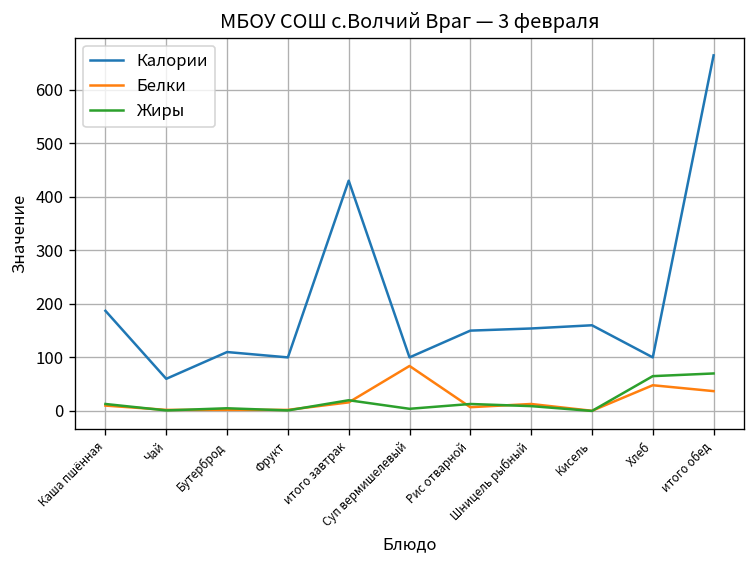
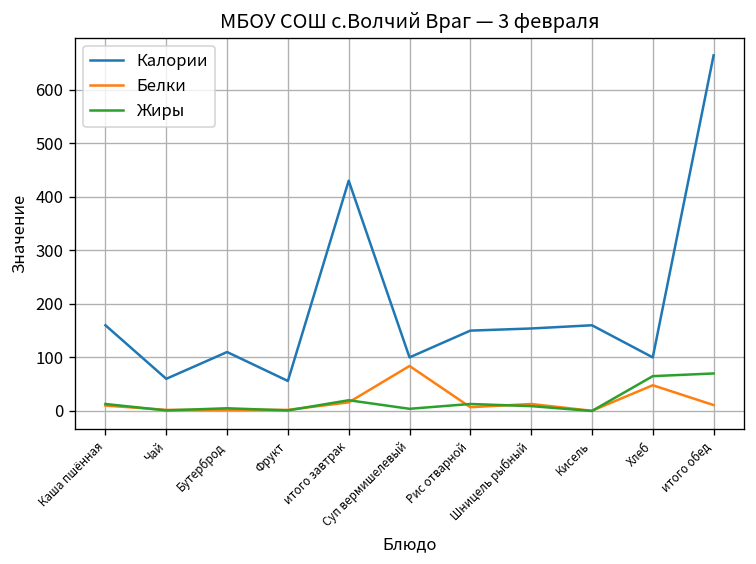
Калории, Каша пшённая: 190 -> 160
Калории, Фрукт: 100 -> 60
Белки, итого обед: 40 -> 10
